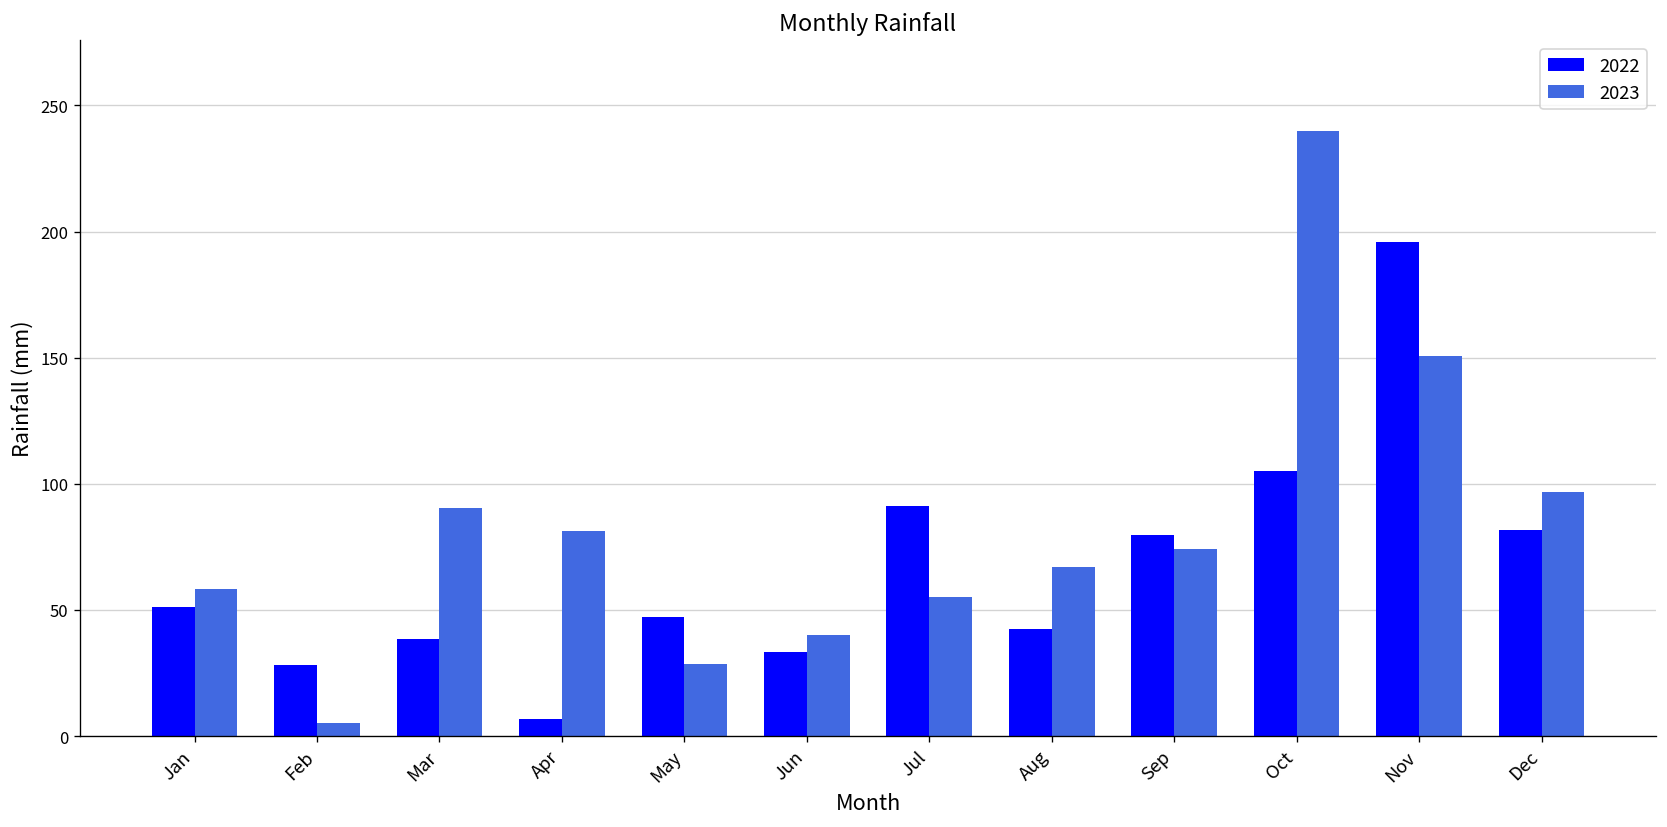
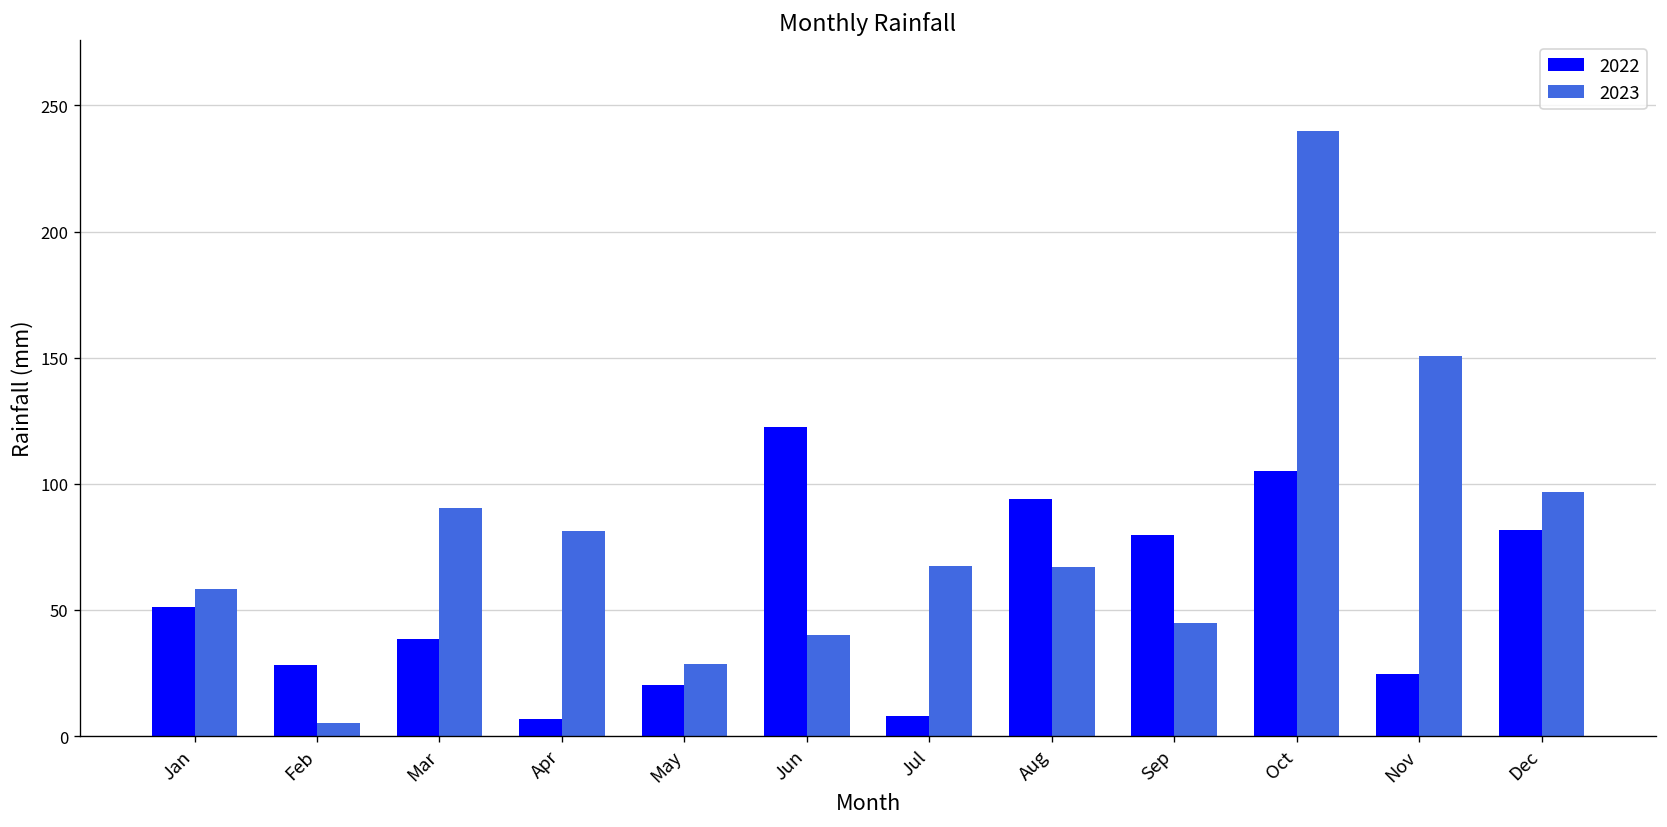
2022, May: 47 -> 20
2022, Jun: 33 -> 123
2022, Jul: 91 -> 8
2023, Jul: 55 -> 67
2022, Aug: 42 -> 94
2023, Sep: 74 -> 45
2022, Nov: 196 -> 25
